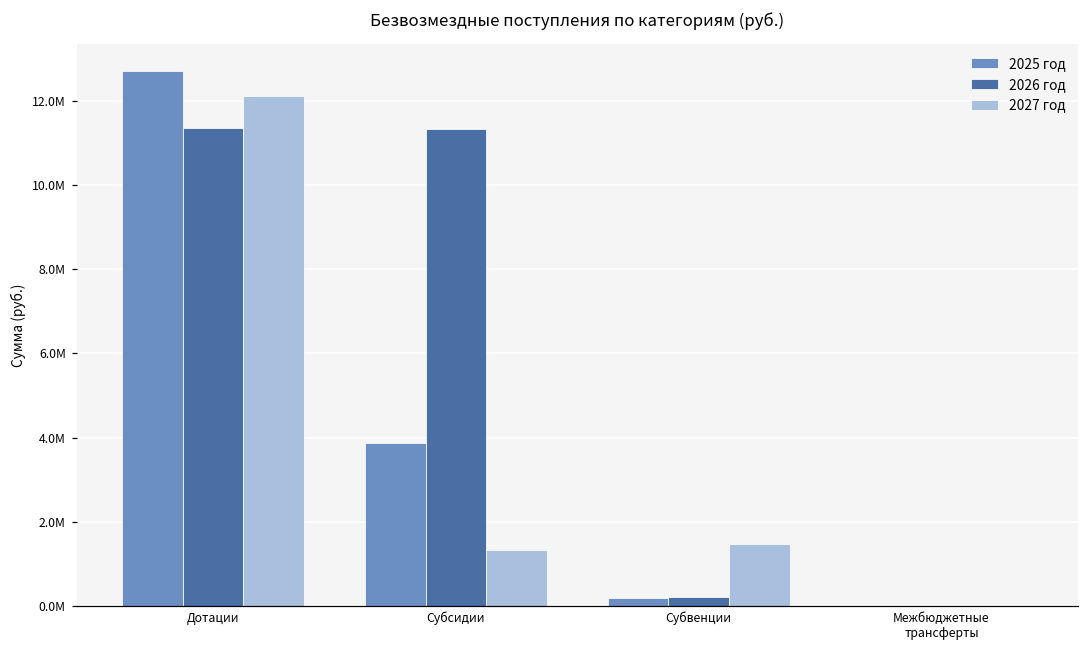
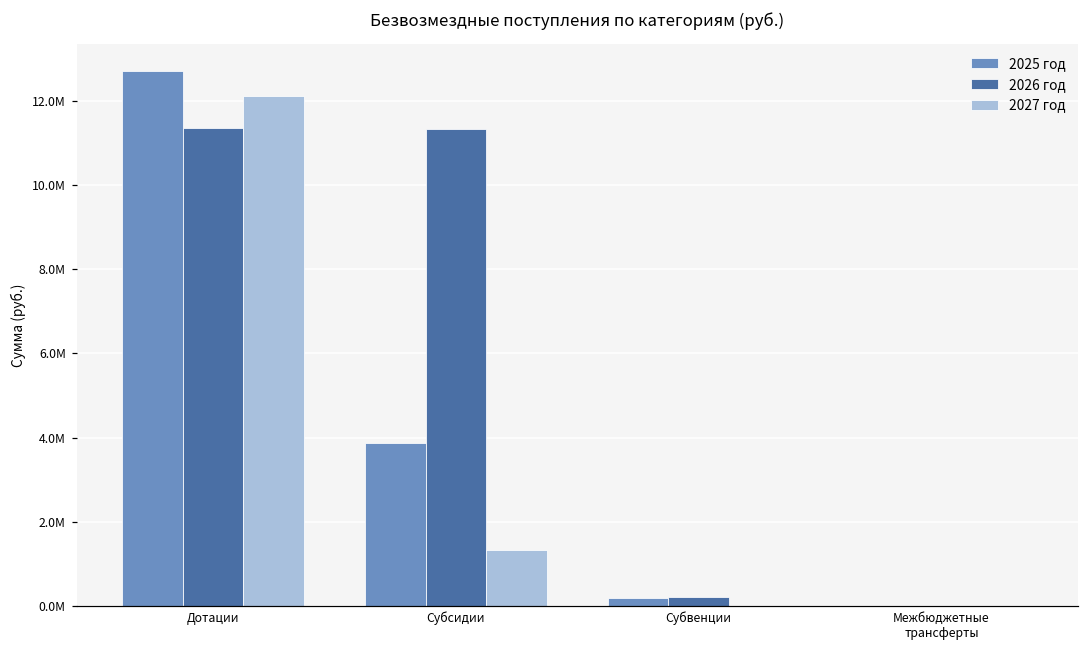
2027 год, Субвенции: 1500000 -> 0
